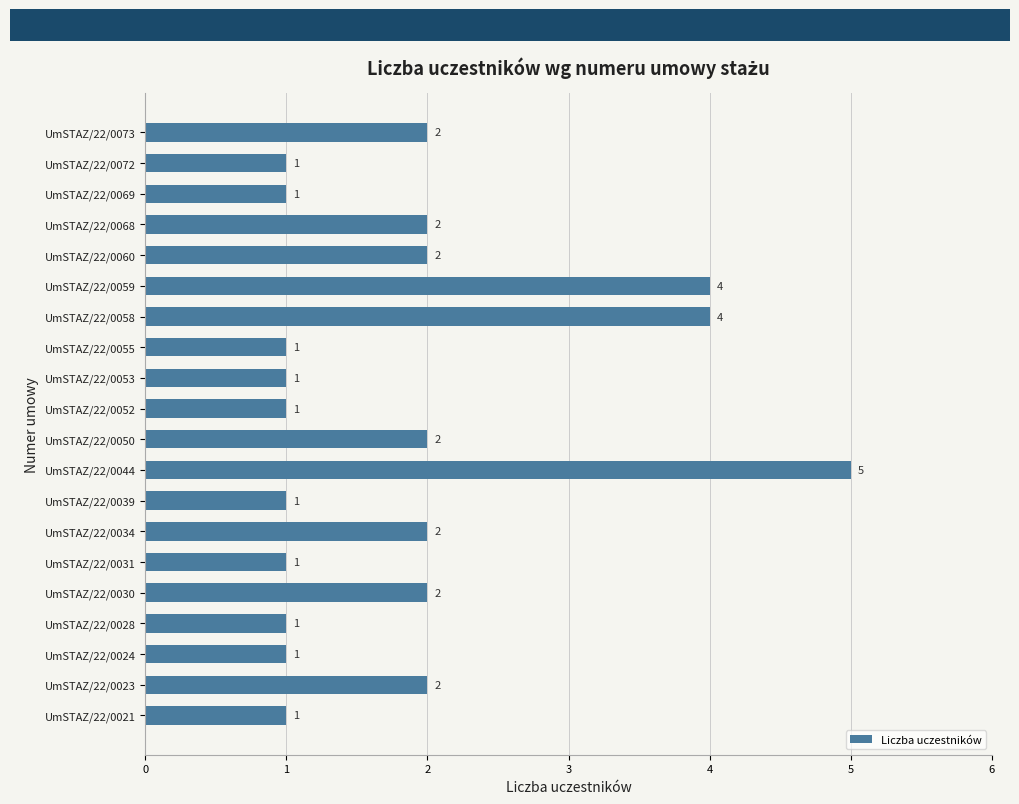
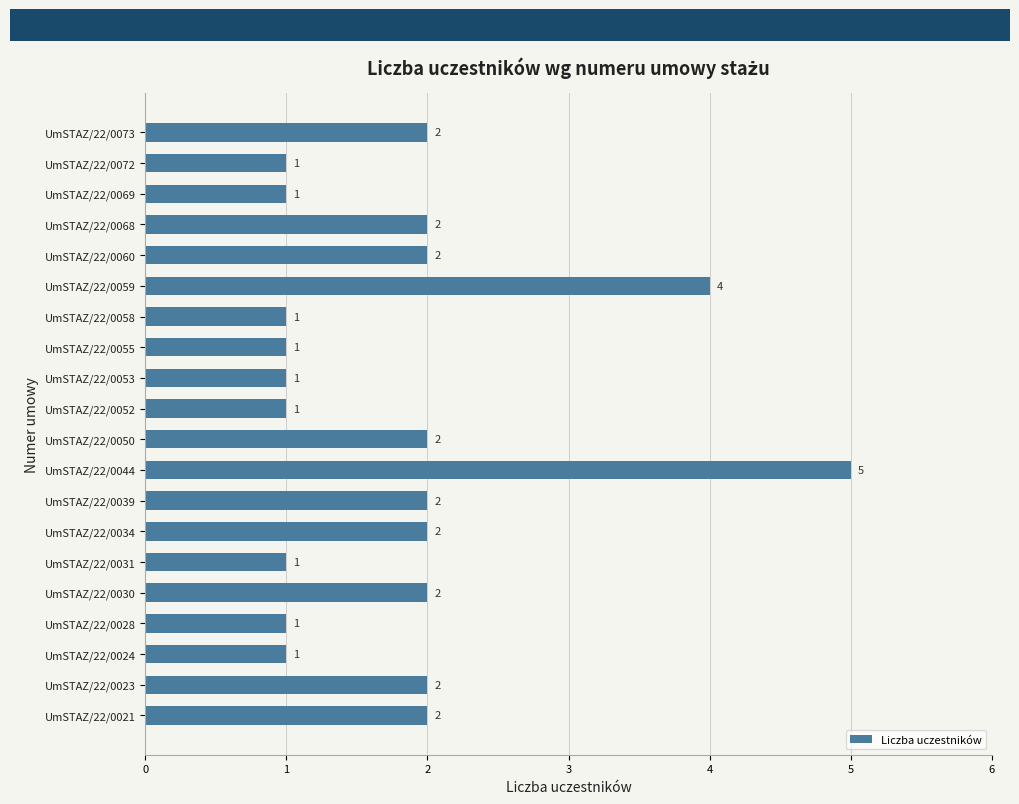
UmSTAZ/22/0058: 4 -> 1
UmSTAZ/22/0039: 1 -> 2
UmSTAZ/22/0021: 1 -> 2
